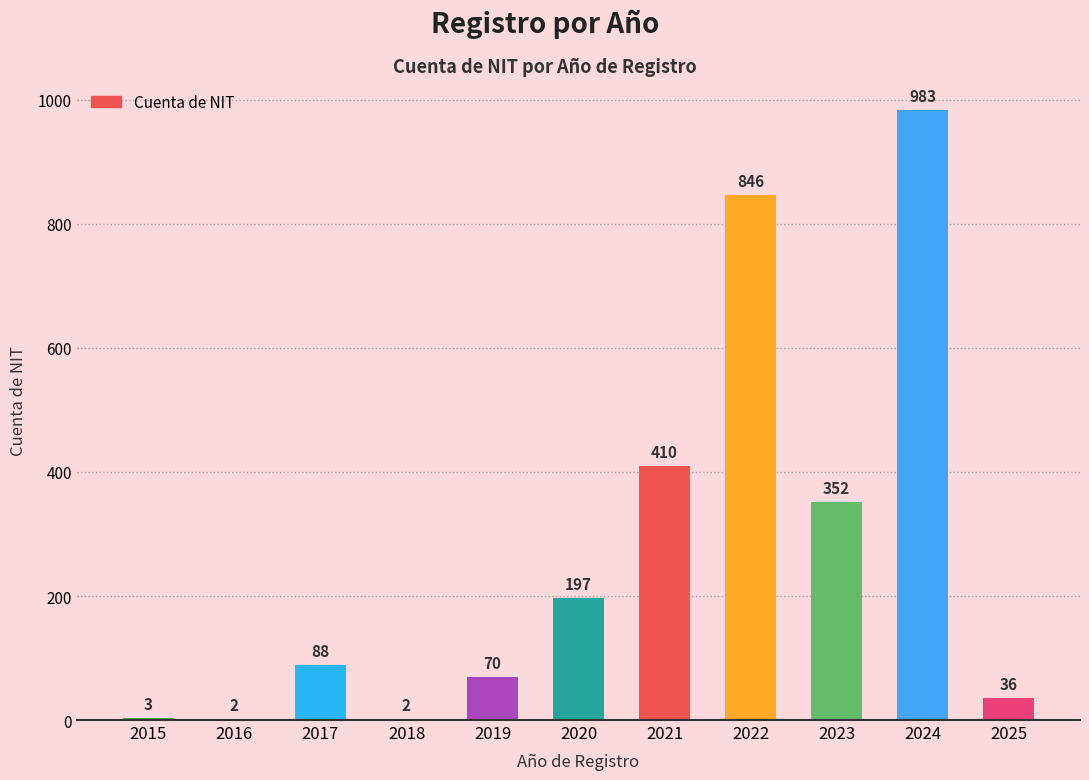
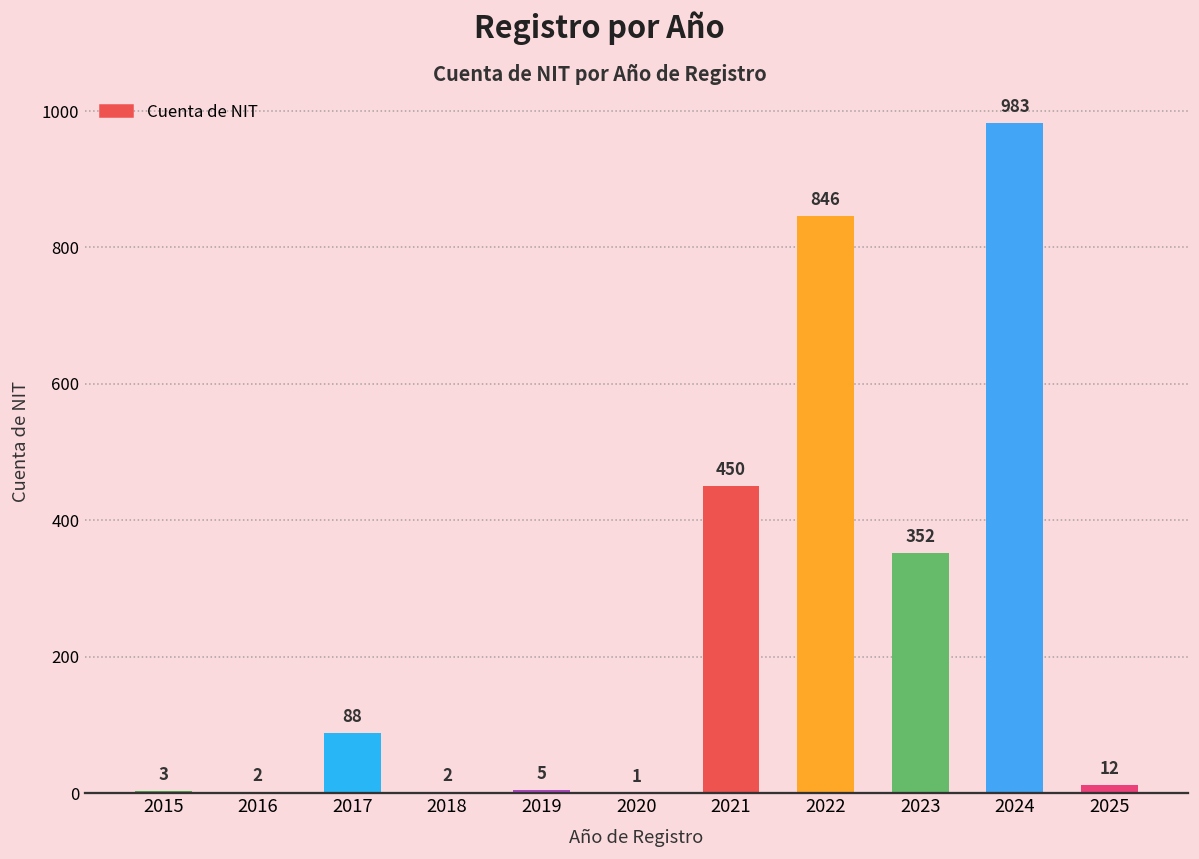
2019: 70 -> 5
2020: 197 -> 1
2021: 410 -> 450
2025: 36 -> 12
